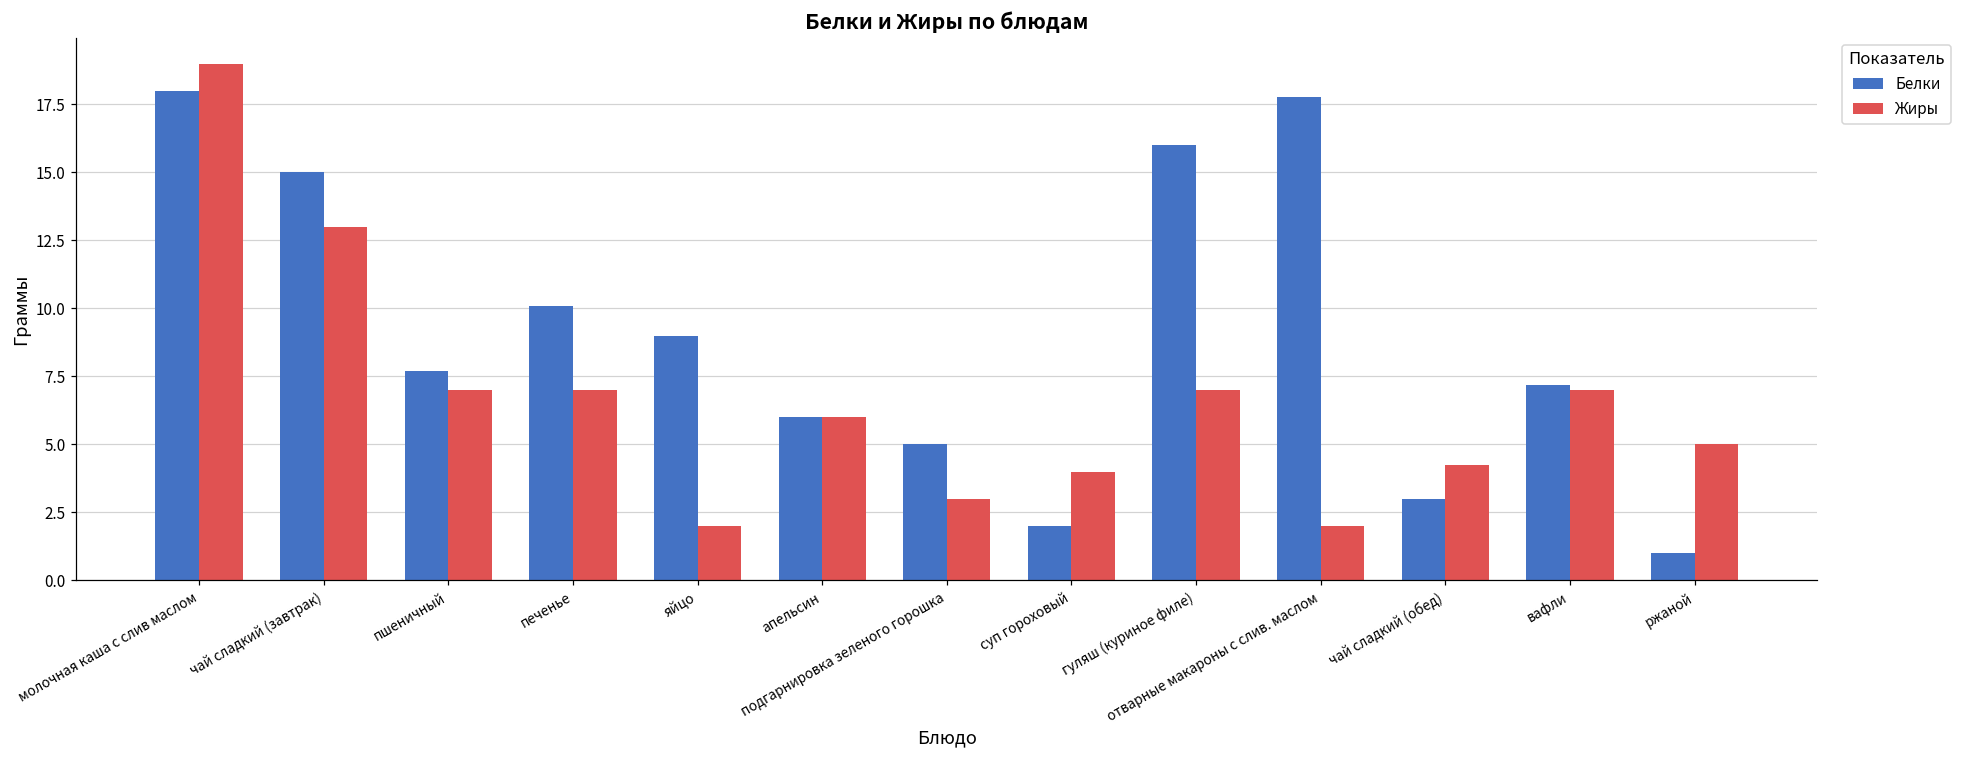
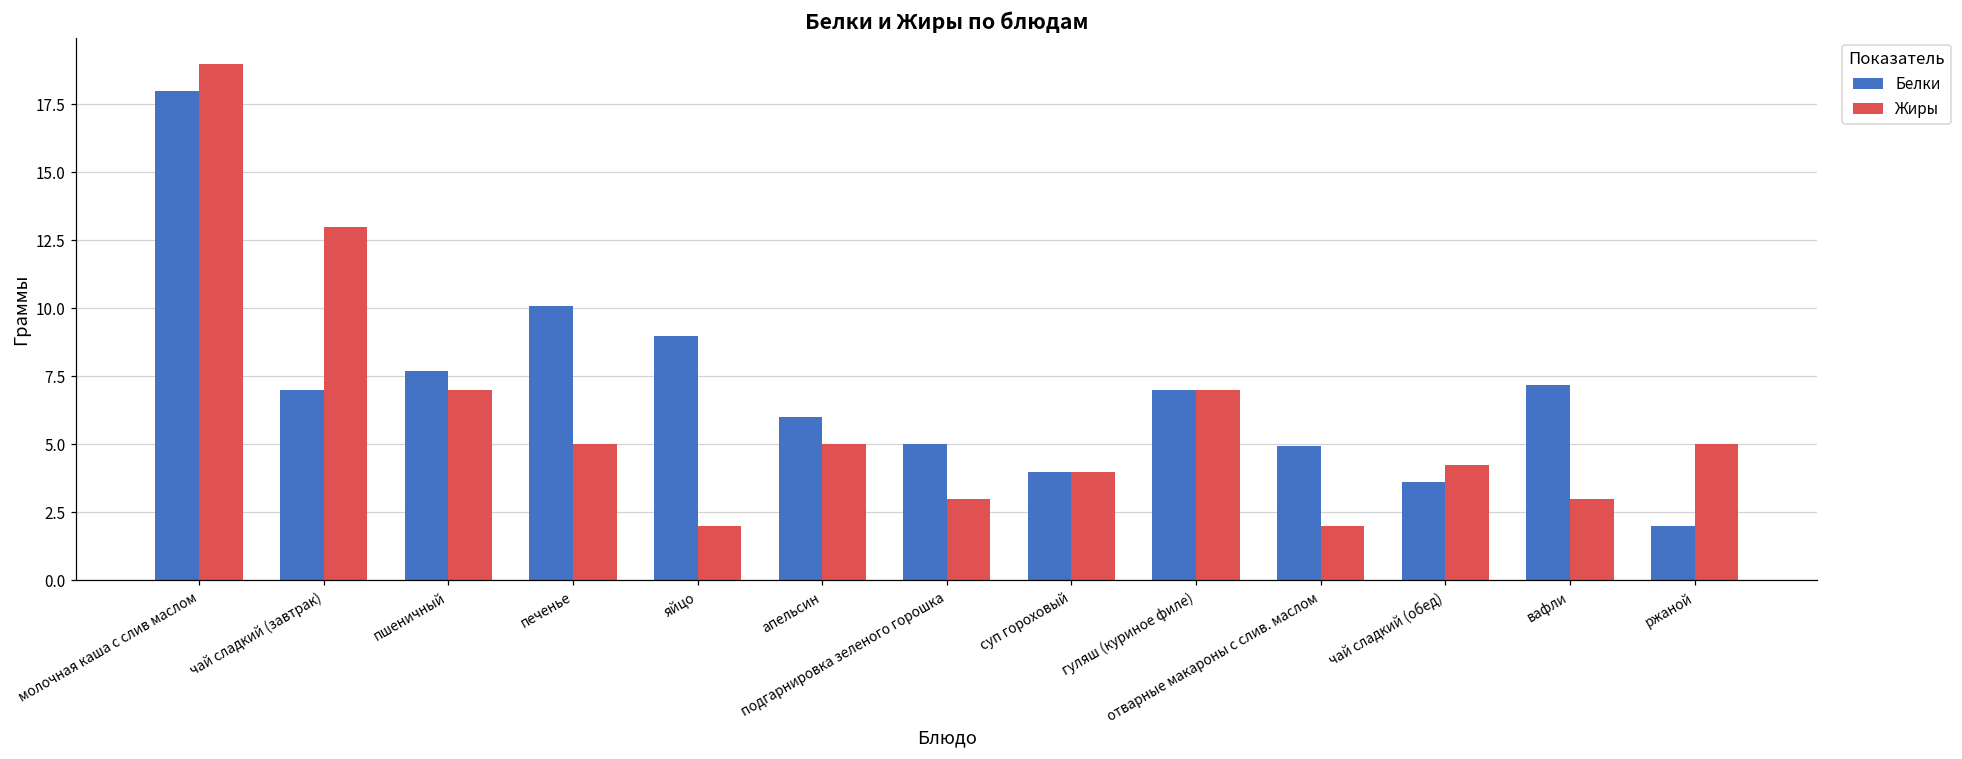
Белки, чай сладкий (завтрак): 15 -> 7
Жиры, печенье: 7 -> 5
Жиры, апельсин: 6 -> 5
Белки, суп гороховый: 2 -> 4
Белки, гуляш (куриное филе): 16 -> 7
Белки, отварные макароны с слив. маслом: 17.8 -> 4.9
Белки, чай сладкий (обед): 3.0 -> 3.6
Жиры, вафли: 7 -> 3
Белки, ржаной: 1 -> 2
